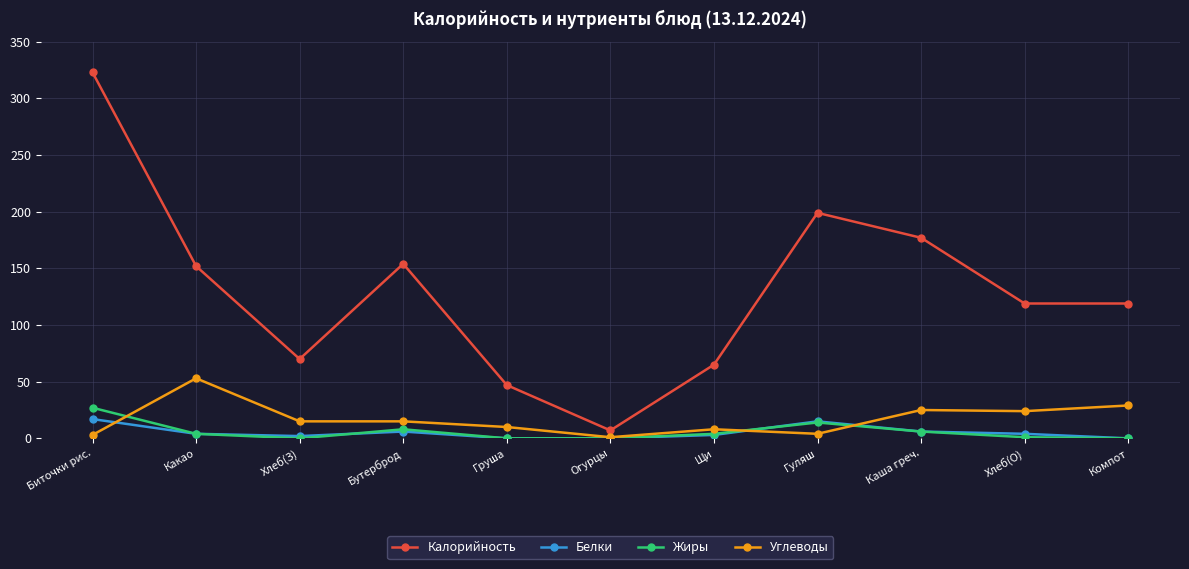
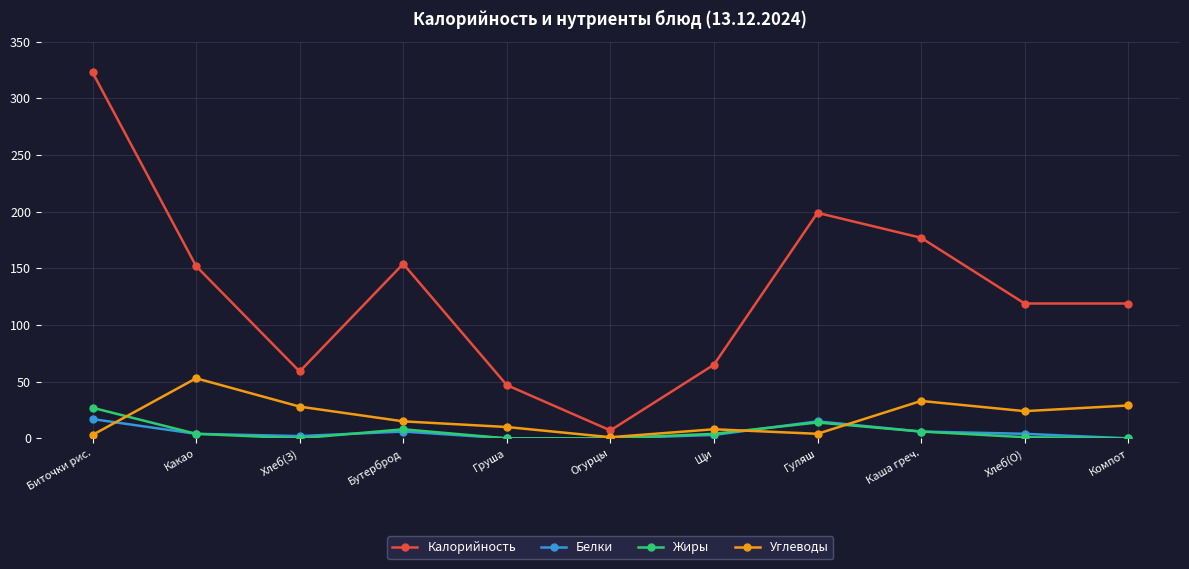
Калорийность, Хлеб(З): 70 -> 59
Углеводы, Хлеб(З): 15 -> 28
Углеводы, Каша греч.: 25 -> 33
